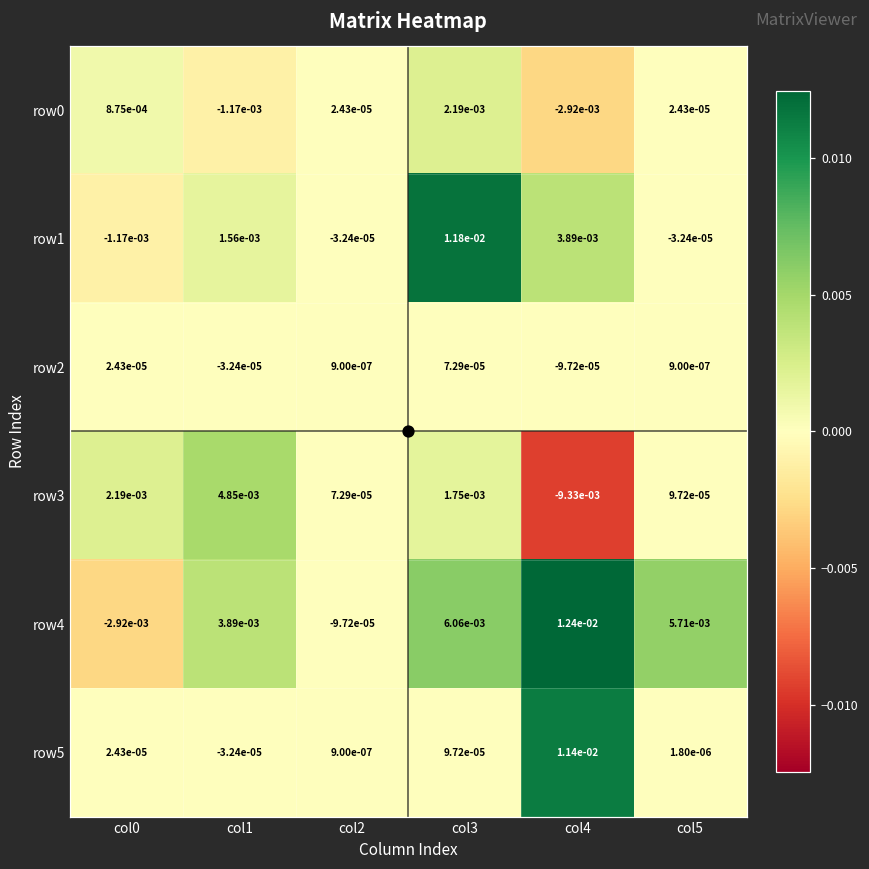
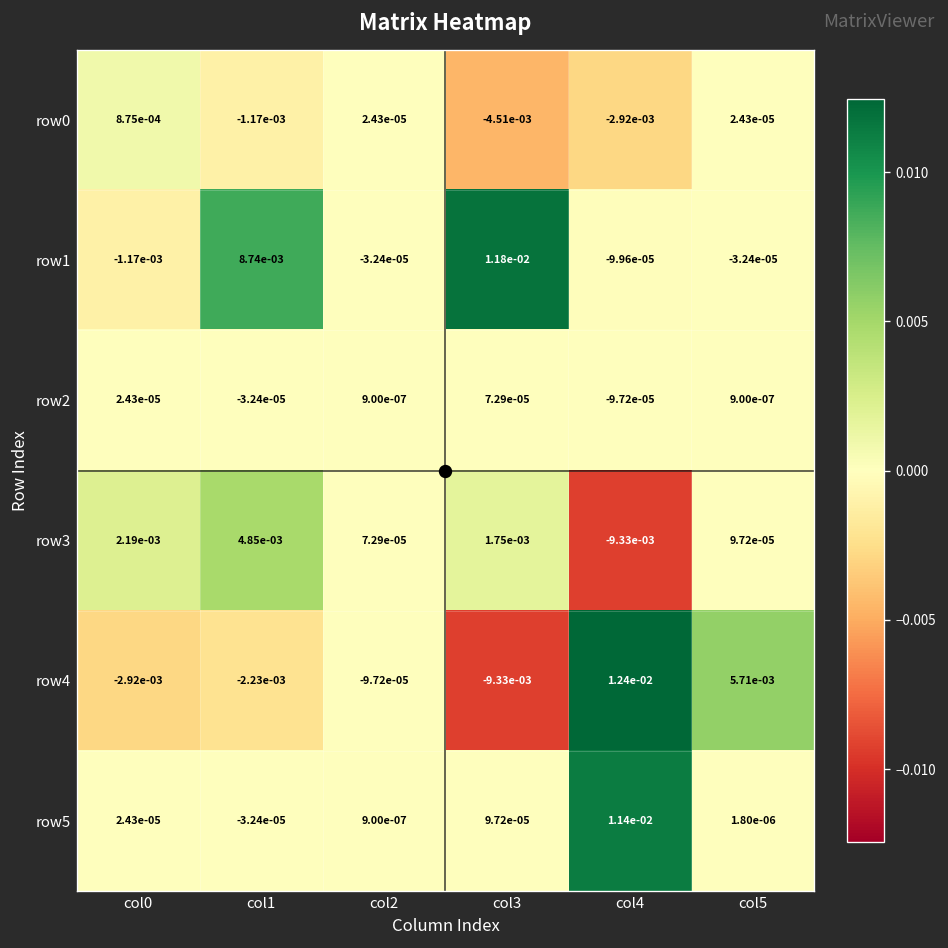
row0, col3: 2.19e-03 -> -4.51e-03
row1, col1: 1.56e-03 -> 8.74e-03
row1, col4: 3.89e-03 -> -9.96e-05
row4, col1: 3.89e-03 -> -2.23e-03
row4, col3: 6.06e-03 -> -9.33e-03
